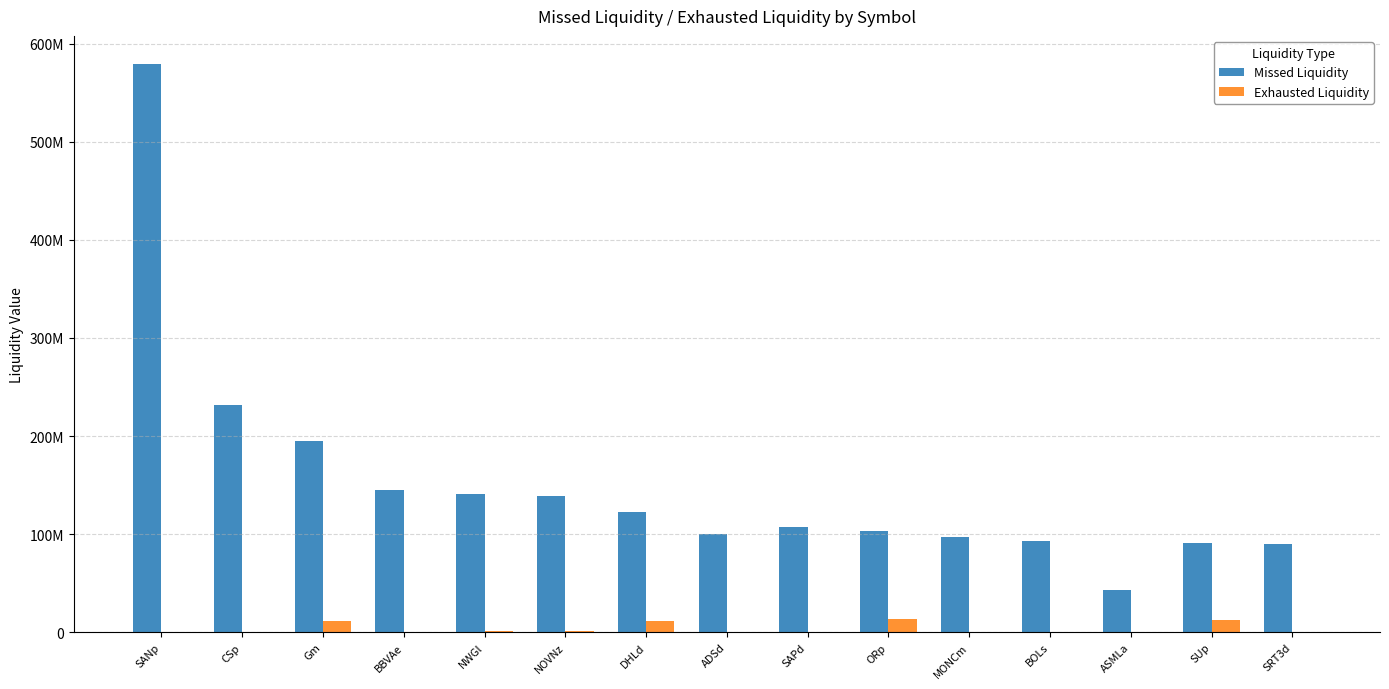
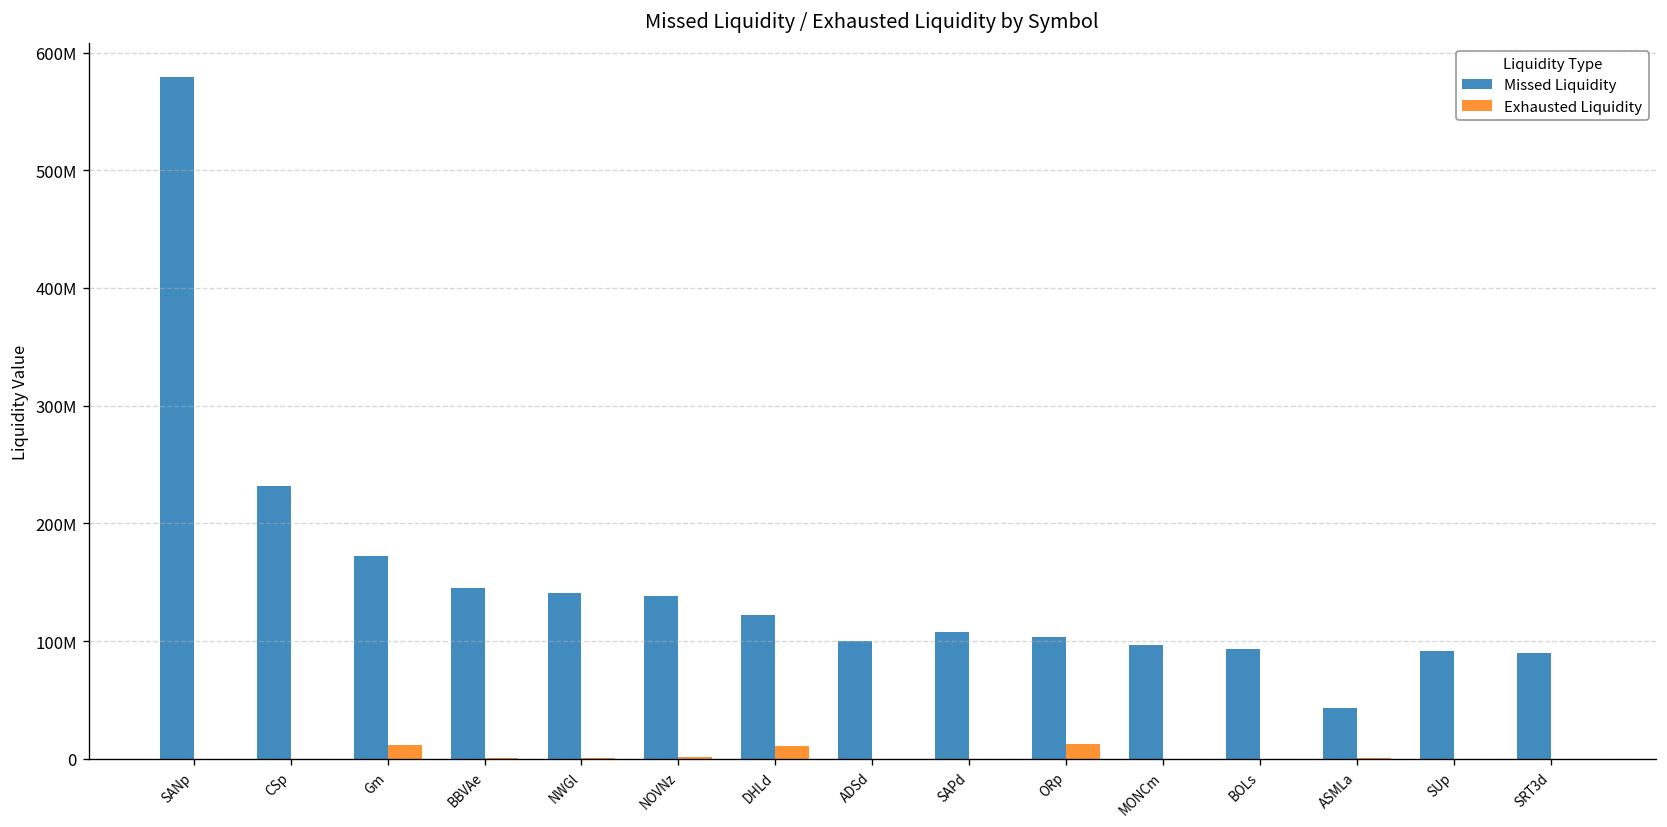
Missed Liquidity, Gm: 200000000 -> 170000000
Exhausted Liquidity, SUp: 10000000 -> 0
